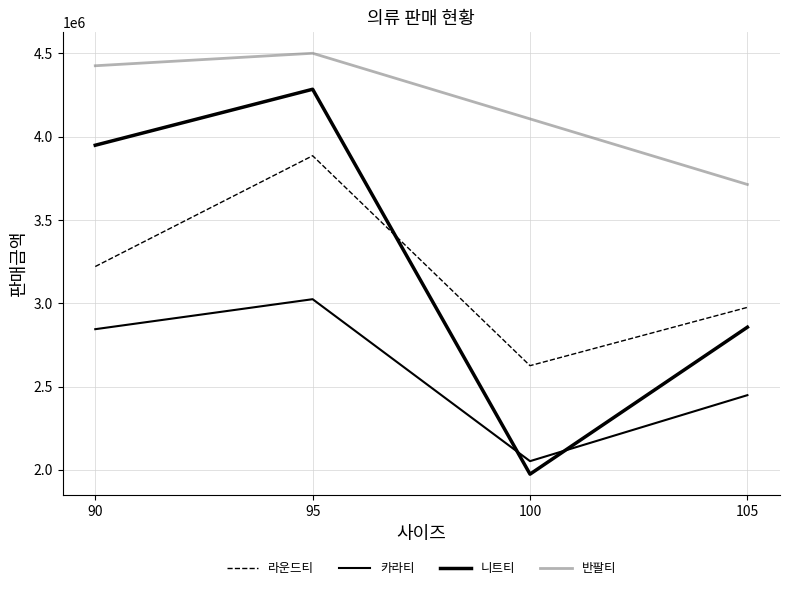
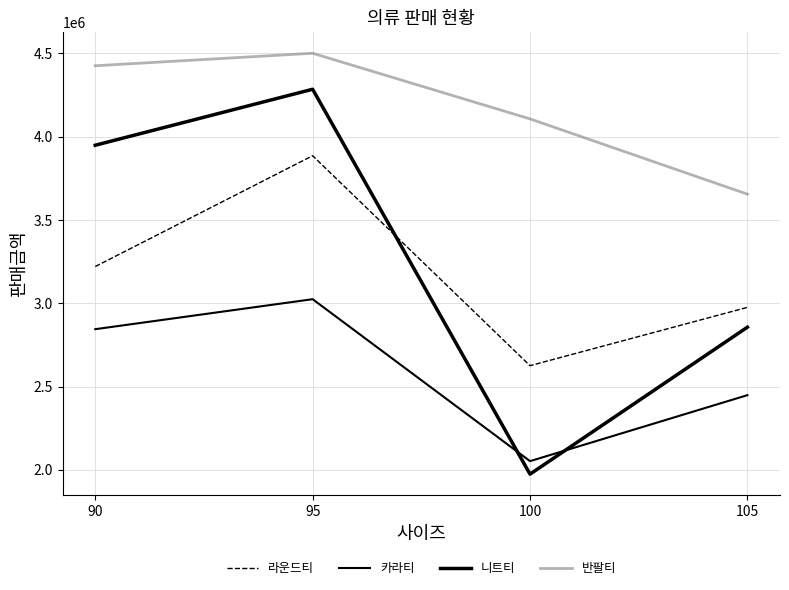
반팔티, 105: 3710000 -> 3650000
